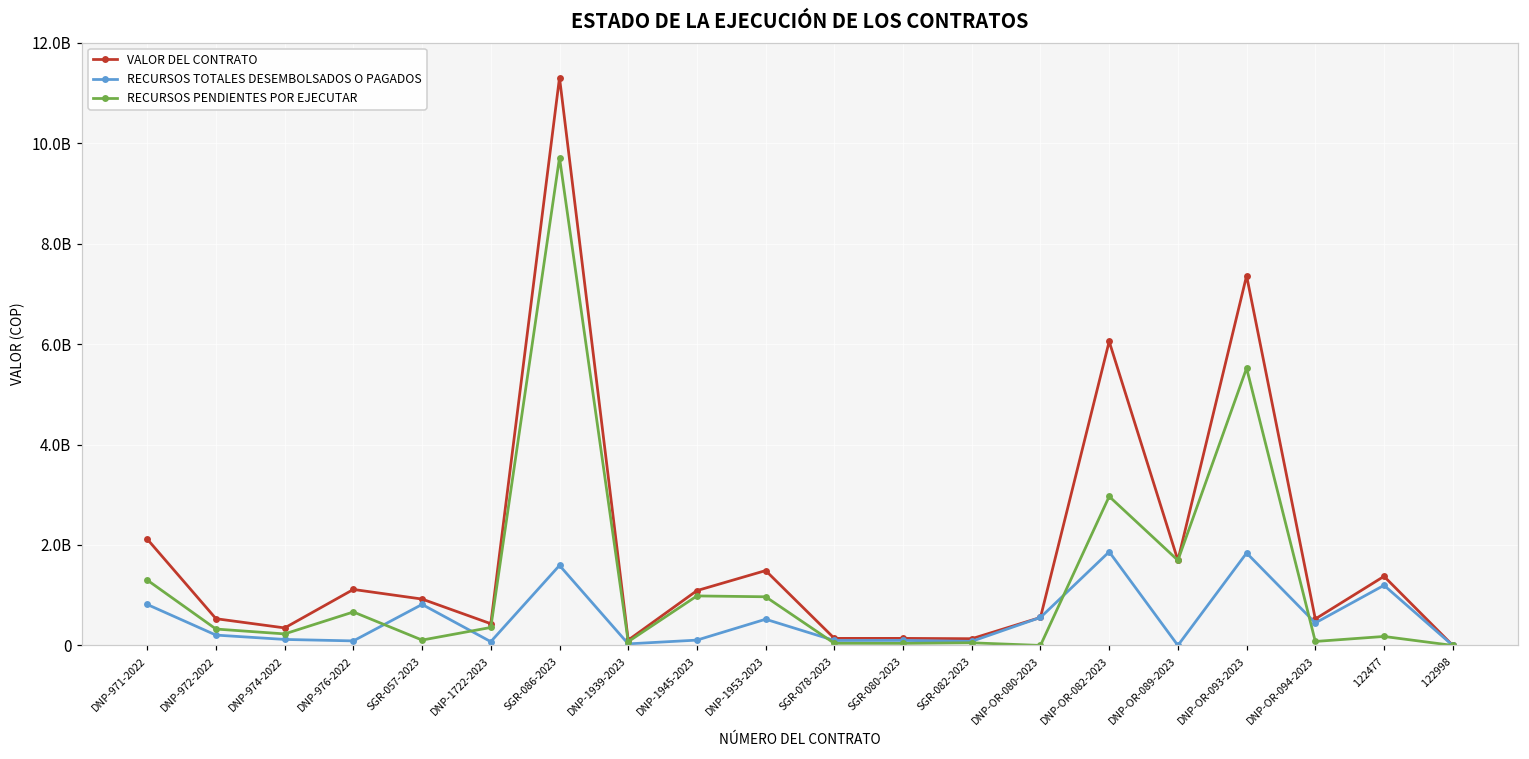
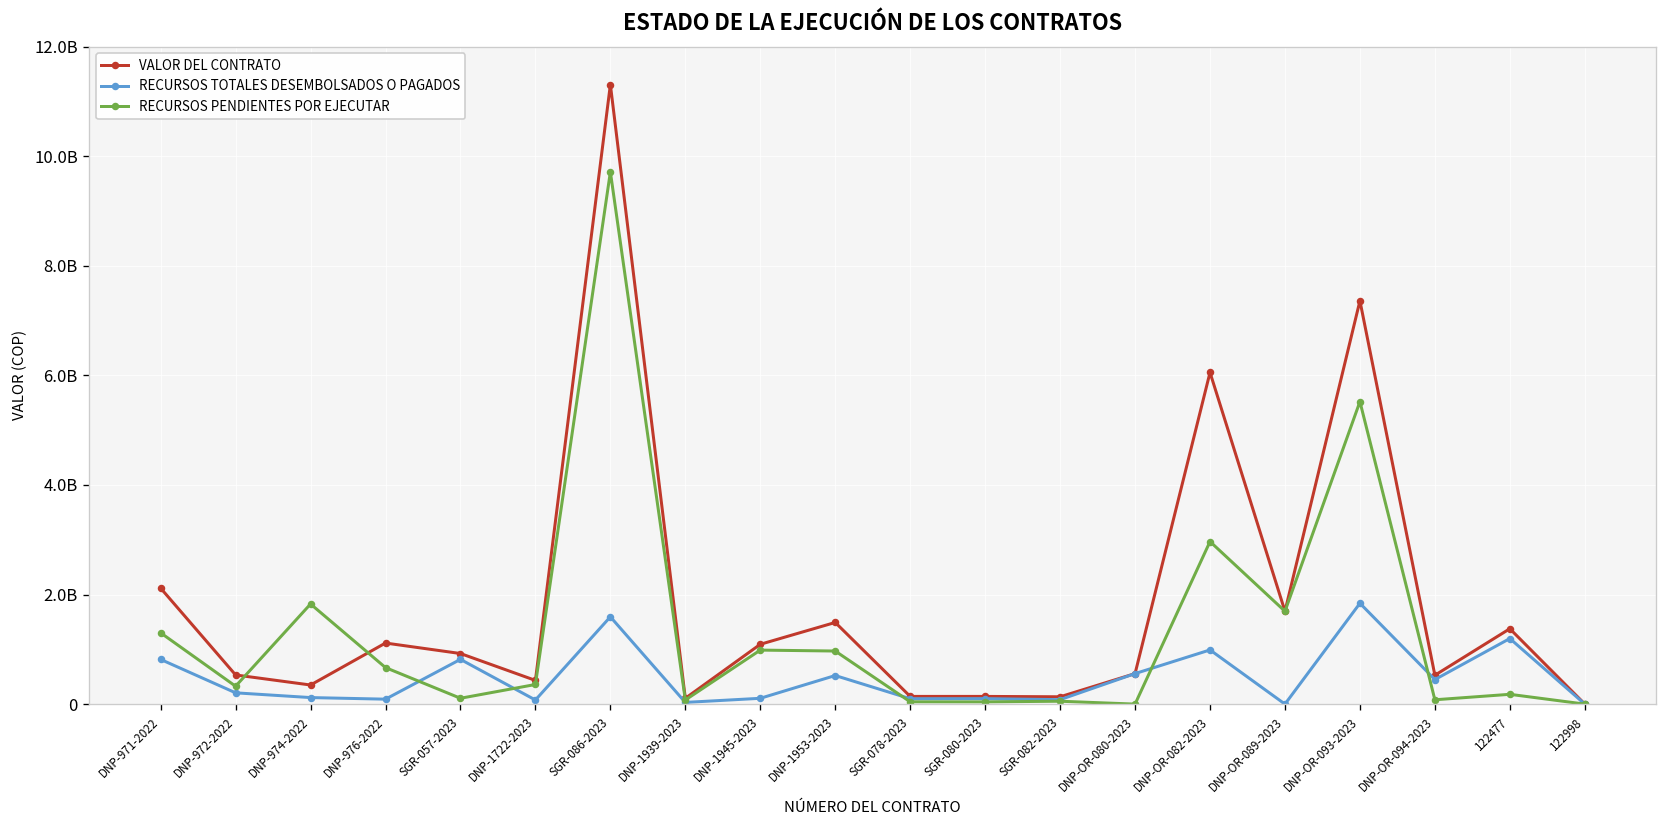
RECURSOS PENDIENTES POR EJECUTAR, DNP-974-2022: 200000000 -> 1800000000
RECURSOS TOTALES DESEMBOLSADOS O PAGADOS, DNP-OR-082-2023: 1900000000 -> 1000000000
